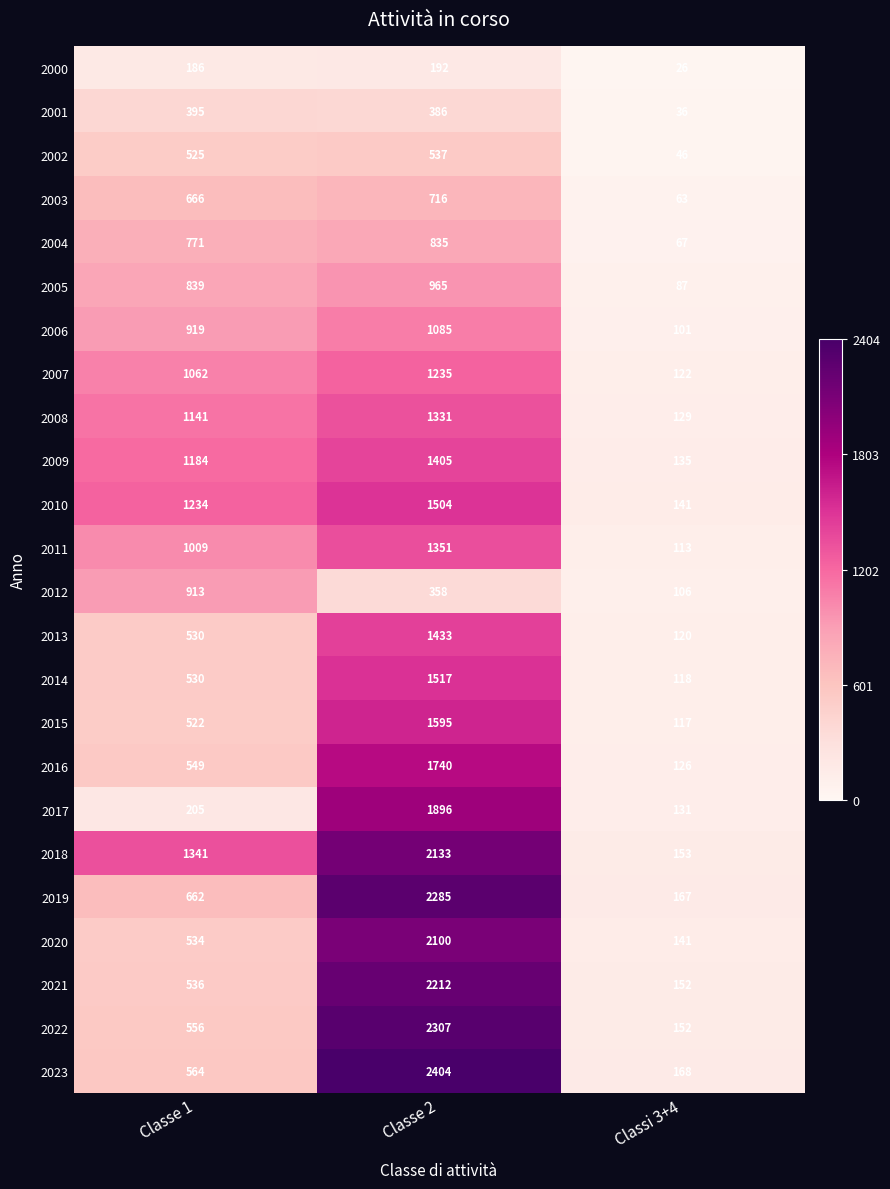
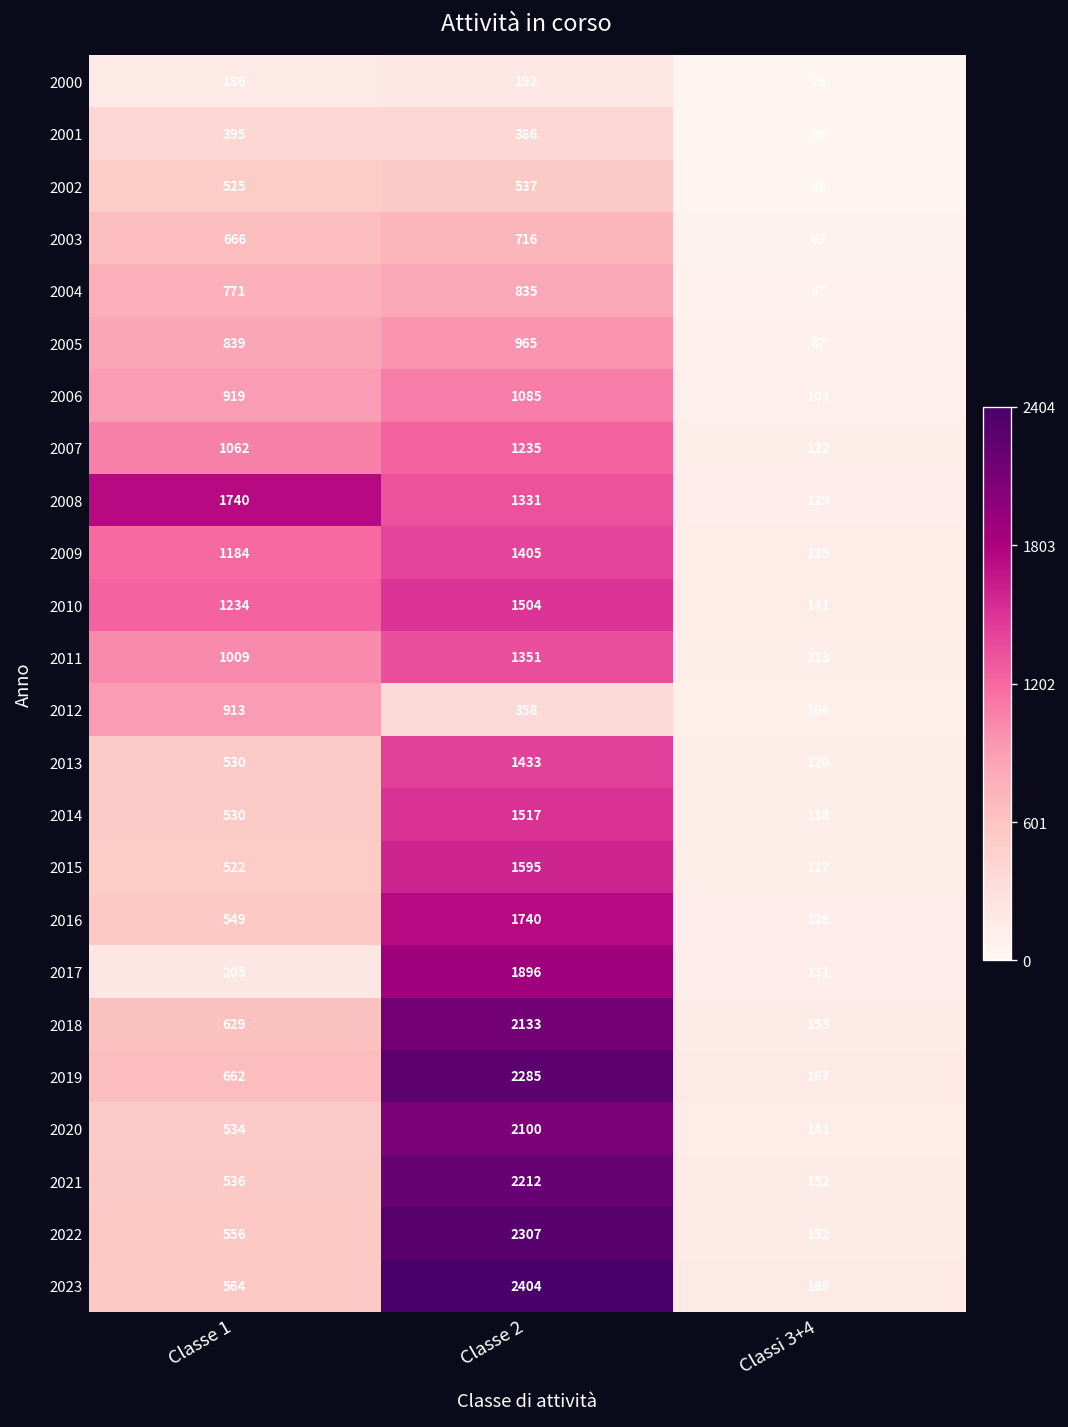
2008, Classe 1: 1141 -> 1740
2018, Classe 1: 1341 -> 629
